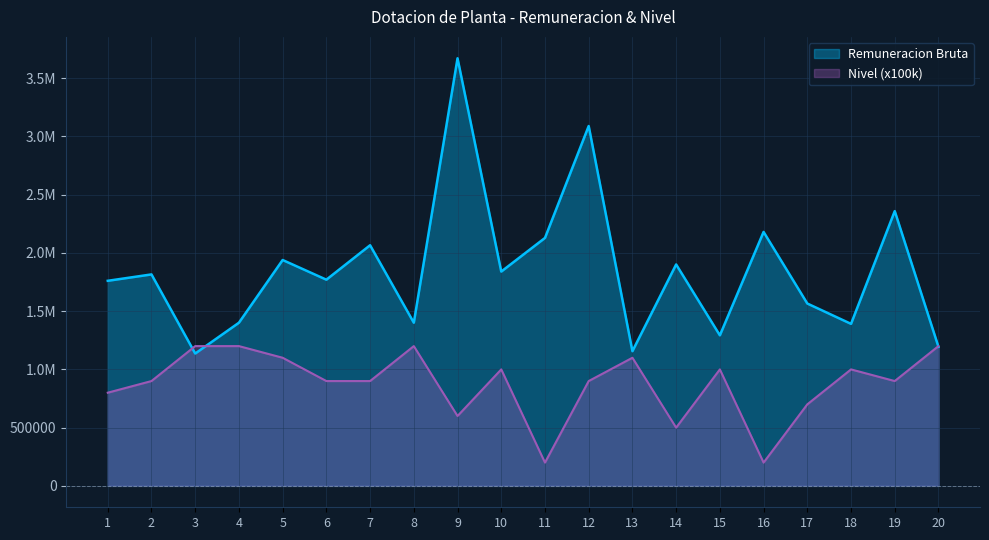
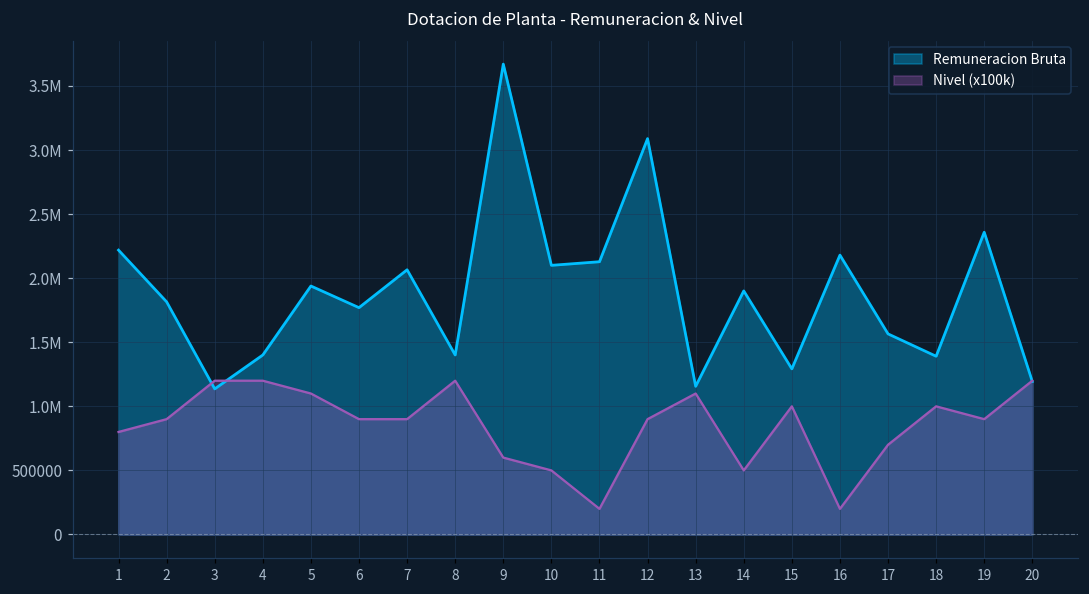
Remuneracion Bruta, 1: 1760000 -> 2220000
Remuneracion Bruta, 10: 1840000 -> 2100000
Nivel (x100k), 10: 1000000 -> 500000
